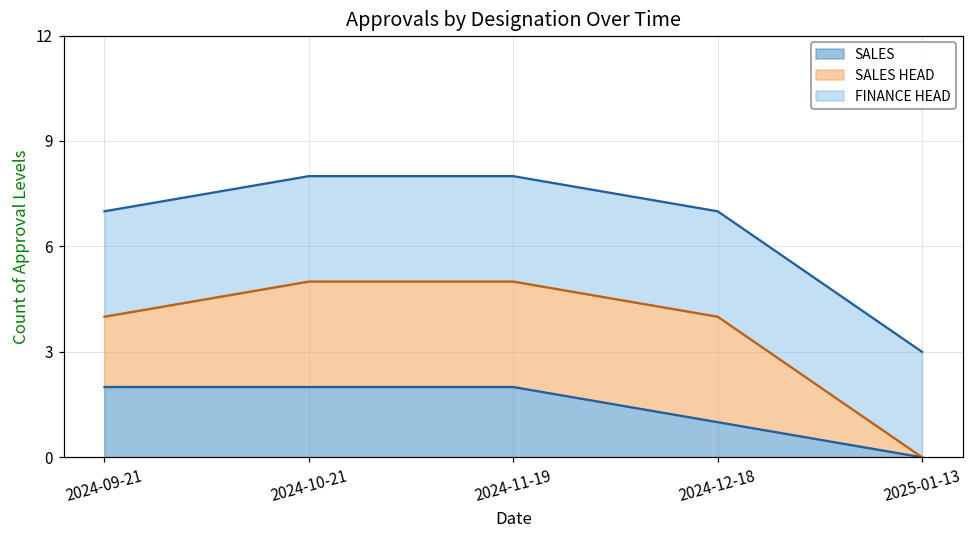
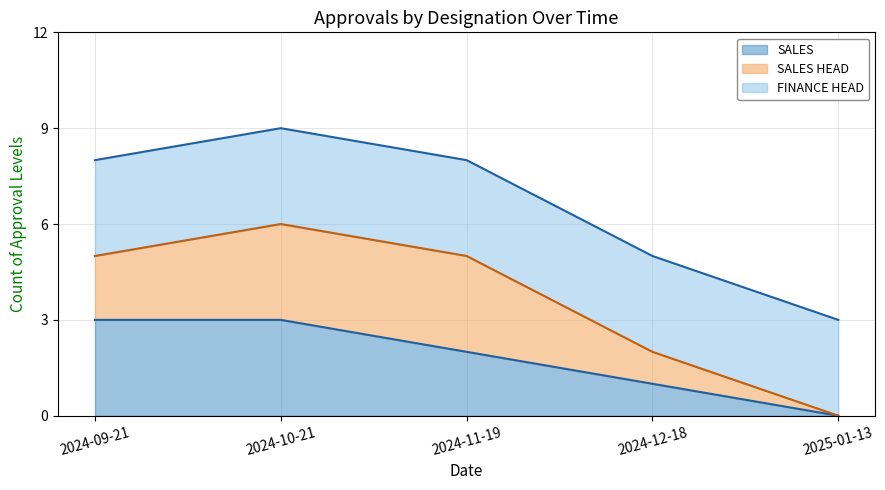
SALES, 2024-09-21: 2 -> 3
SALES, 2024-10-21: 2 -> 3
SALES HEAD, 2024-12-18: 3 -> 1
